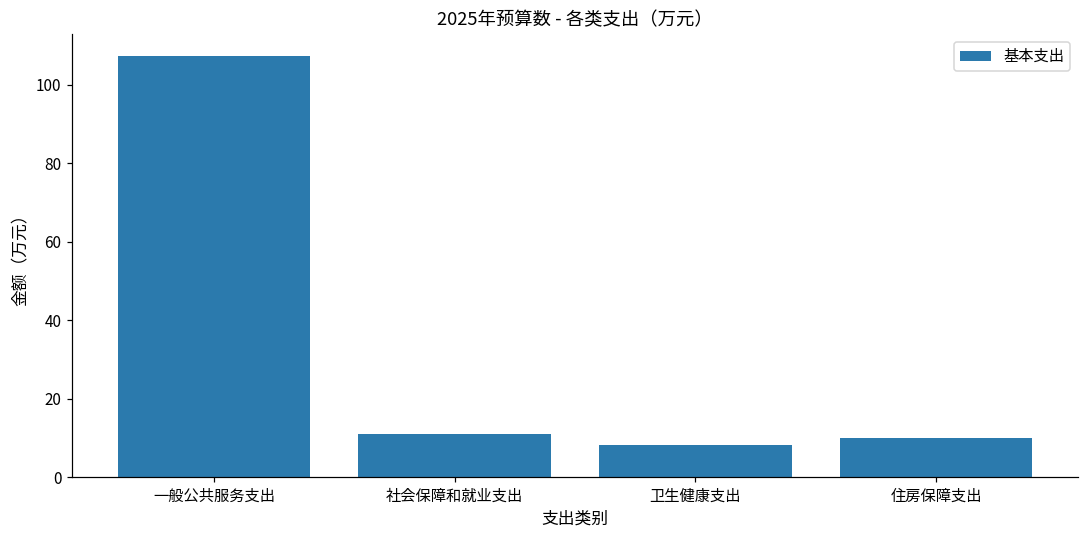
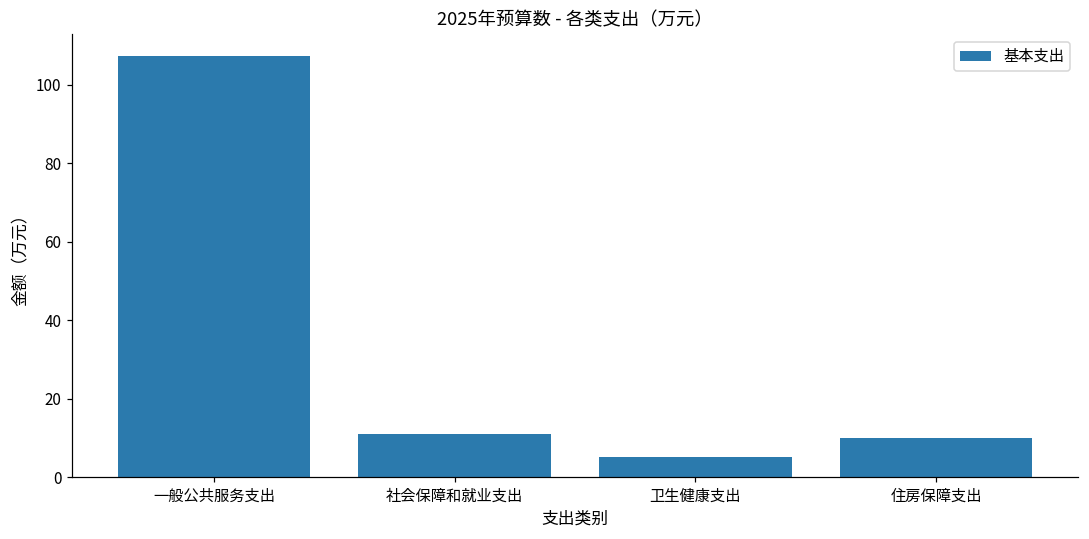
卫生健康支出: 8 -> 5
